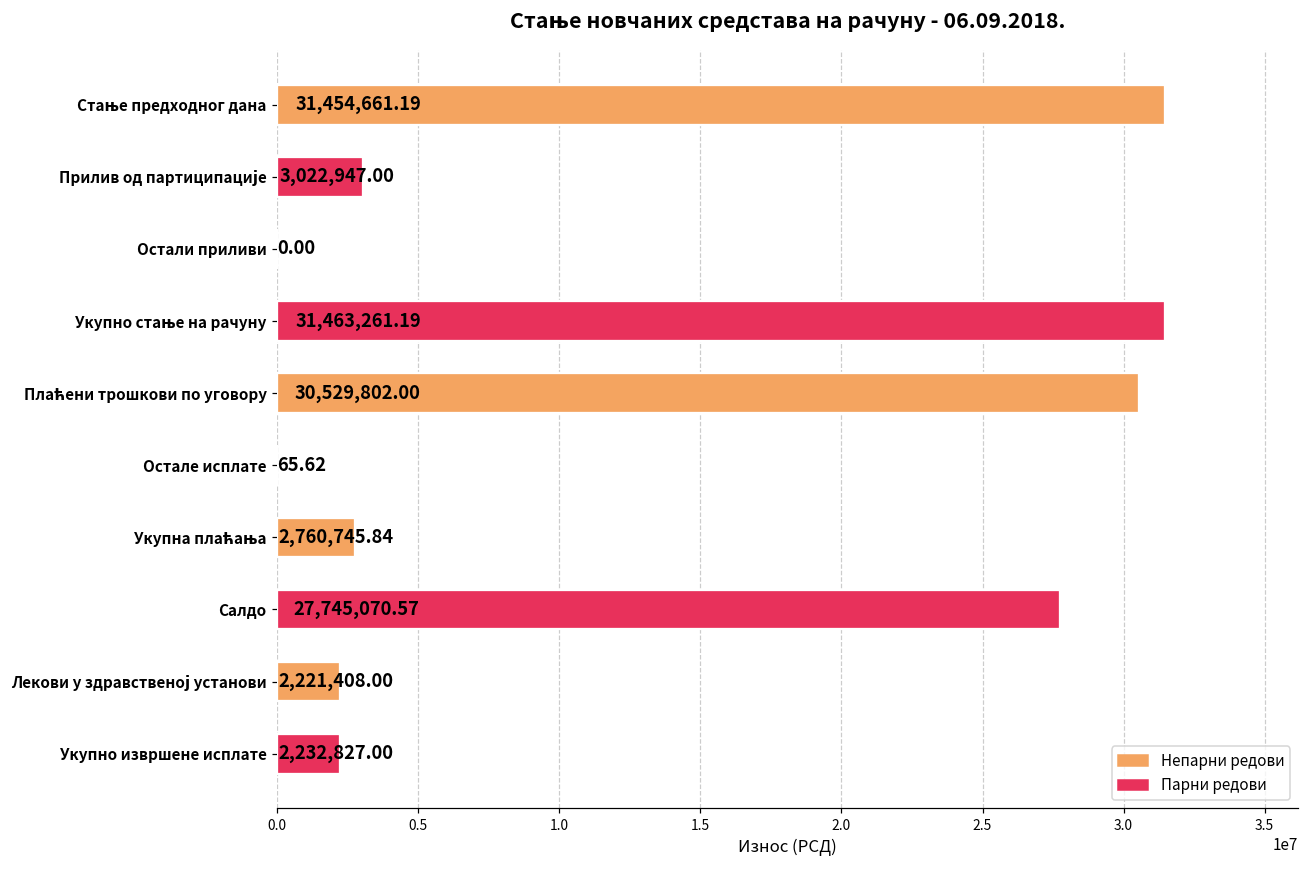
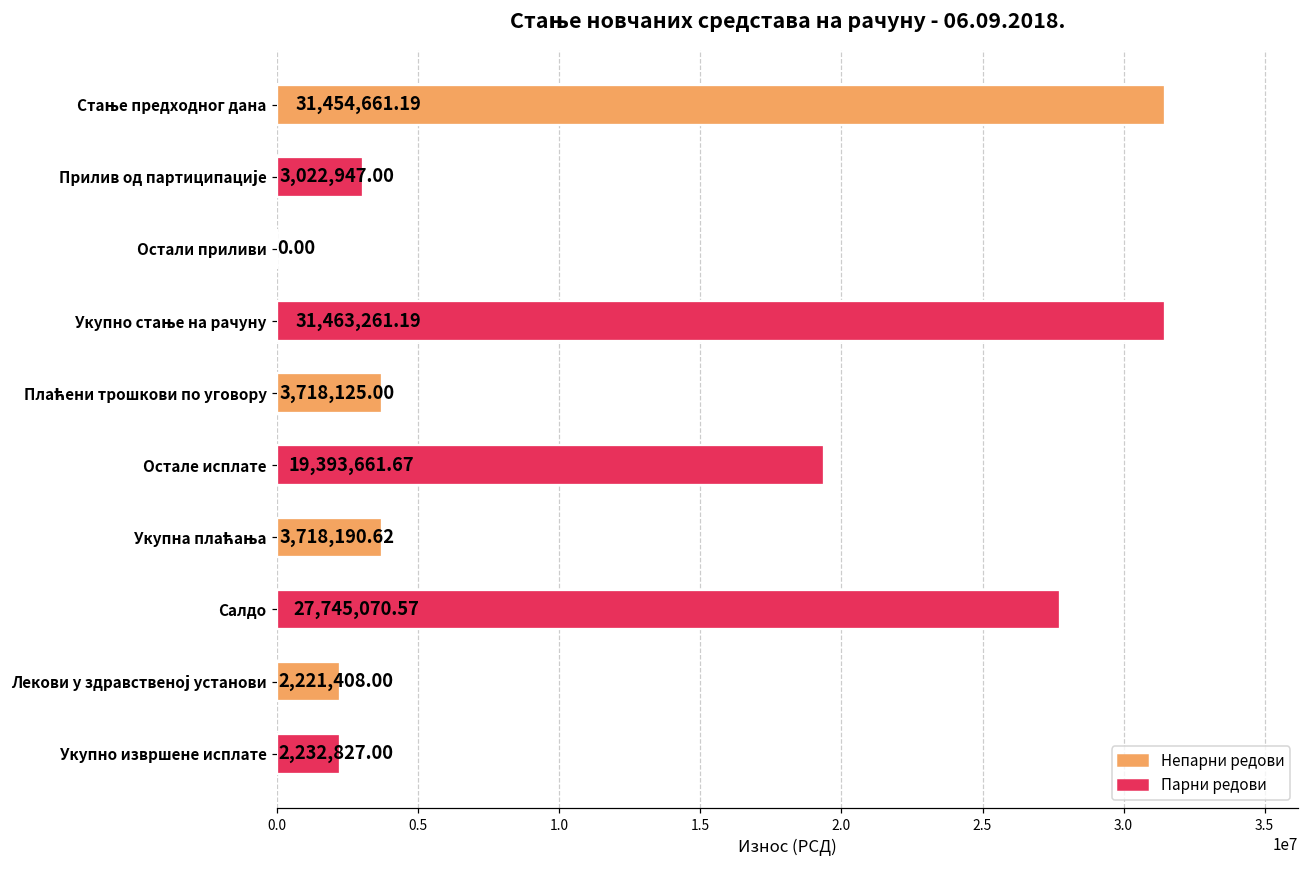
Плаћени трошкови по уговору: 30,529,802.00 -> 3,718,125.00
Остале исплате: 65.62 -> 19,393,661.67
Укупна плаћања: 2,760,745.84 -> 3,718,190.62
